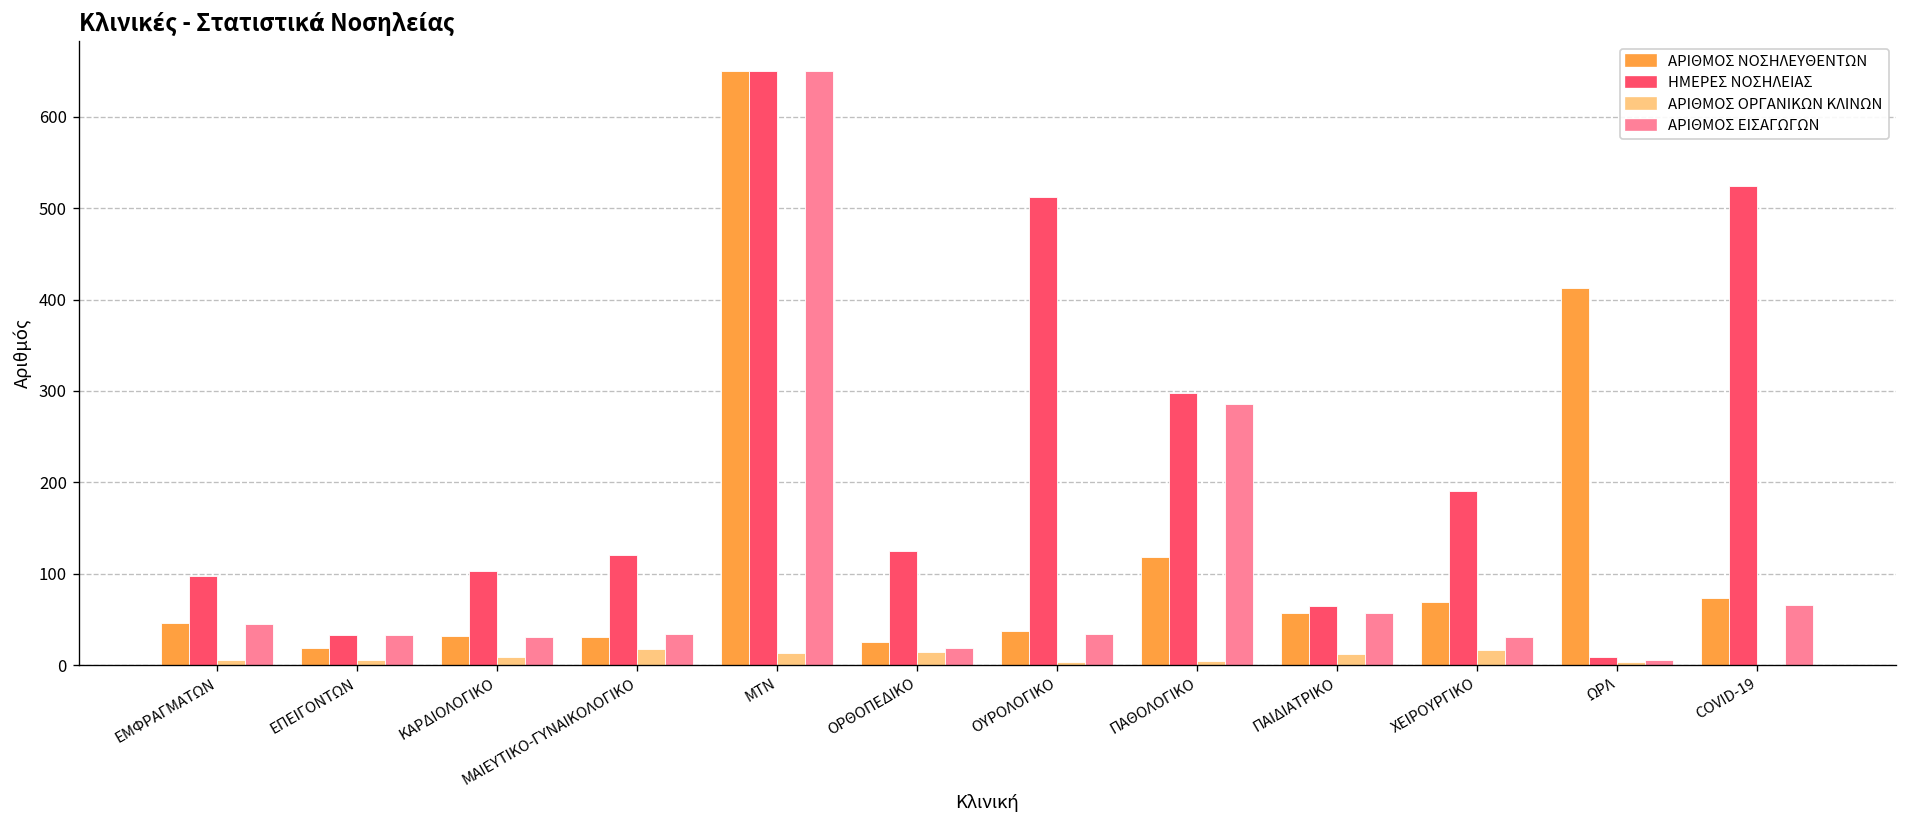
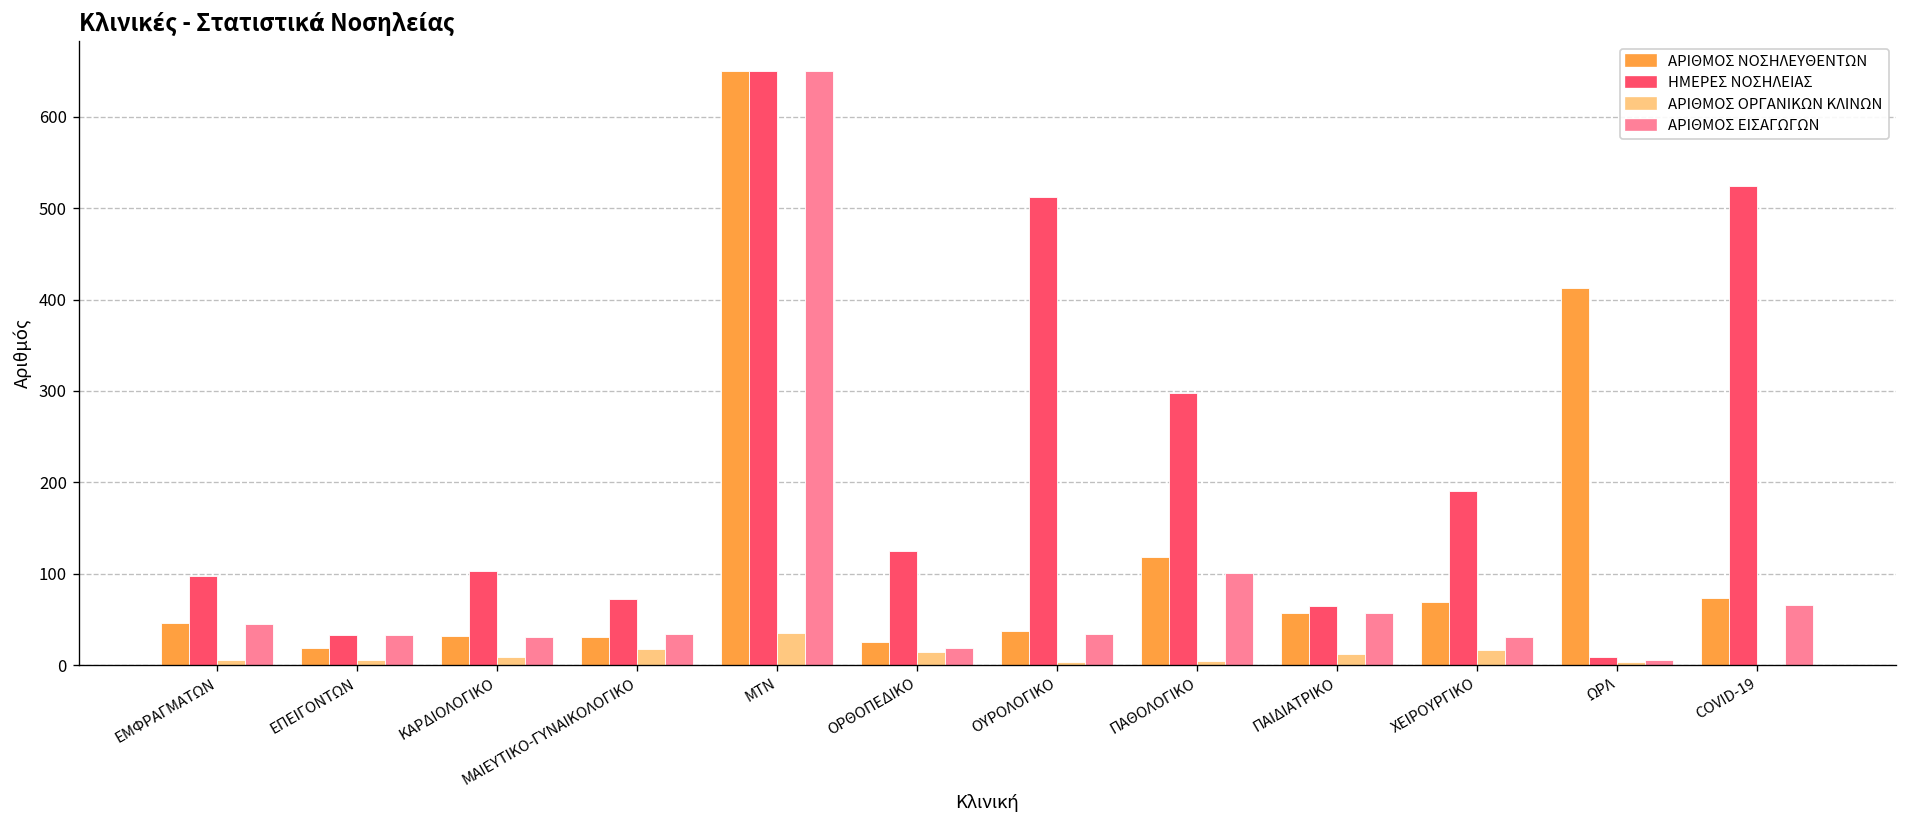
ΗΜΕΡΕΣ ΝΟΣΗΛΕΙΑΣ, ΜΑΙΕΥΤΙΚΟ-ΓΥΝΑΙΚΟΛΟΓΙΚΟ: 120 -> 70
ΑΡΙΘΜΟΣ ΟΡΓΑΝΙΚΩΝ ΚΛΙΝΩΝ, ΜΤΝ: 10 -> 40
ΑΡΙΘΜΟΣ ΕΙΣΑΓΩΓΩΝ, ΠΑΘΟΛΟΓΙΚΟ: 290 -> 100
